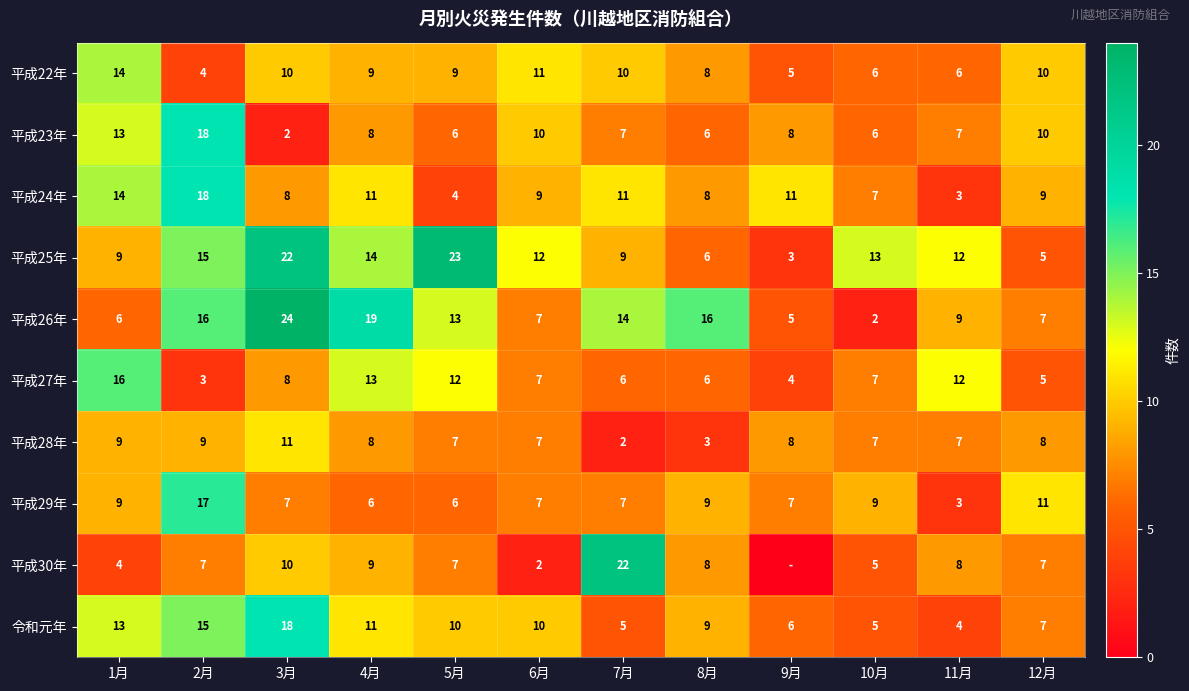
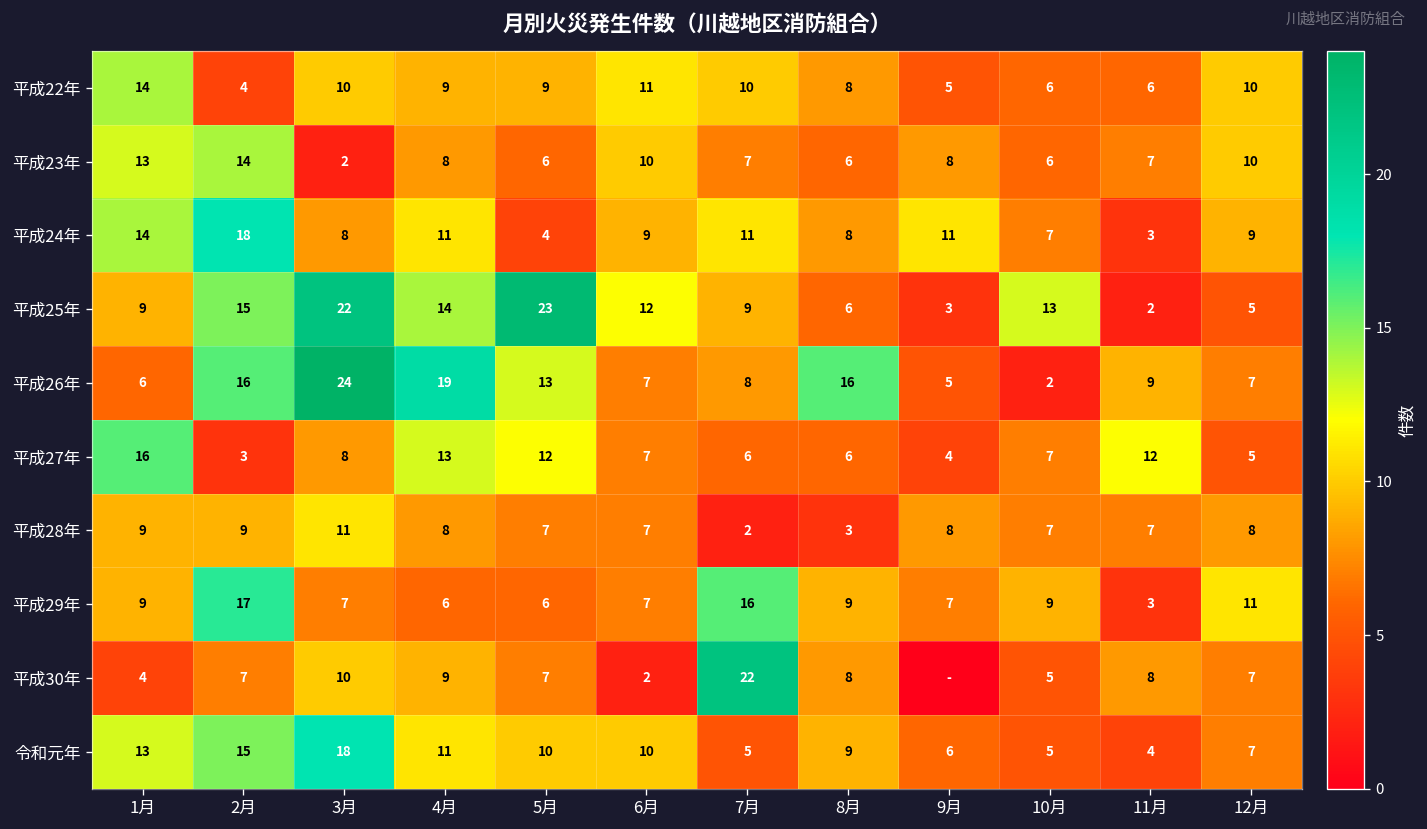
平成23年, 2月: 18 -> 14
平成25年, 11月: 12 -> 2
平成26年, 7月: 14 -> 8
平成29年, 7月: 7 -> 16
